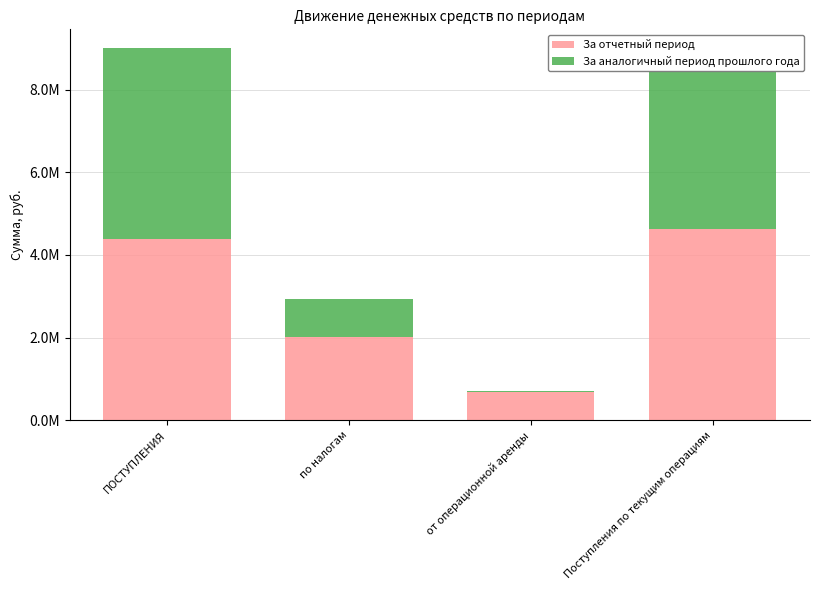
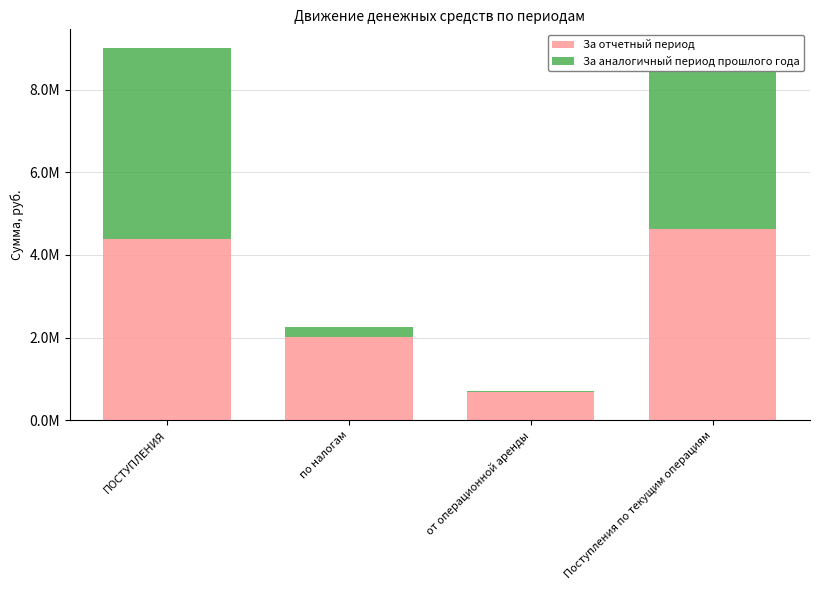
За аналогичный период прошлого года, по налогам: 900000 -> 200000
